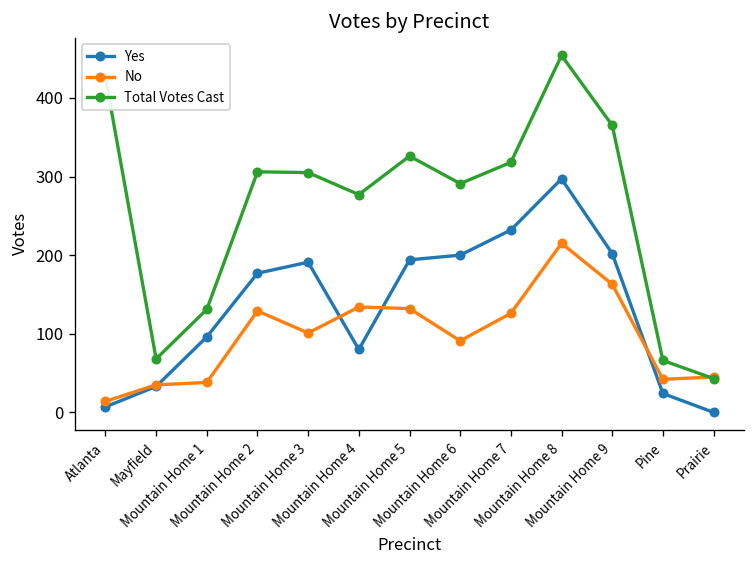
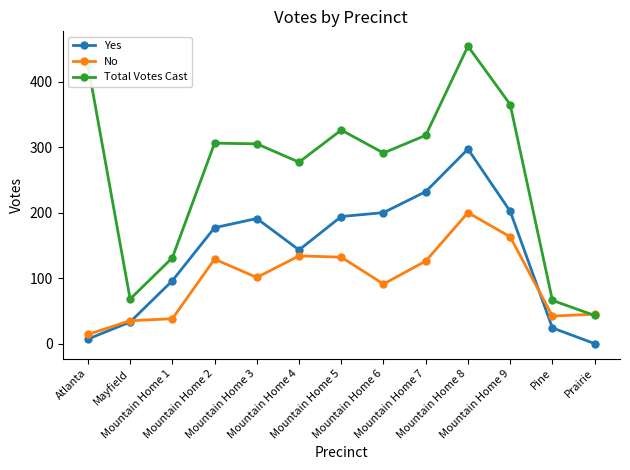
Yes, Mountain Home 4: 80 -> 140
No, Mountain Home 8: 220 -> 200
